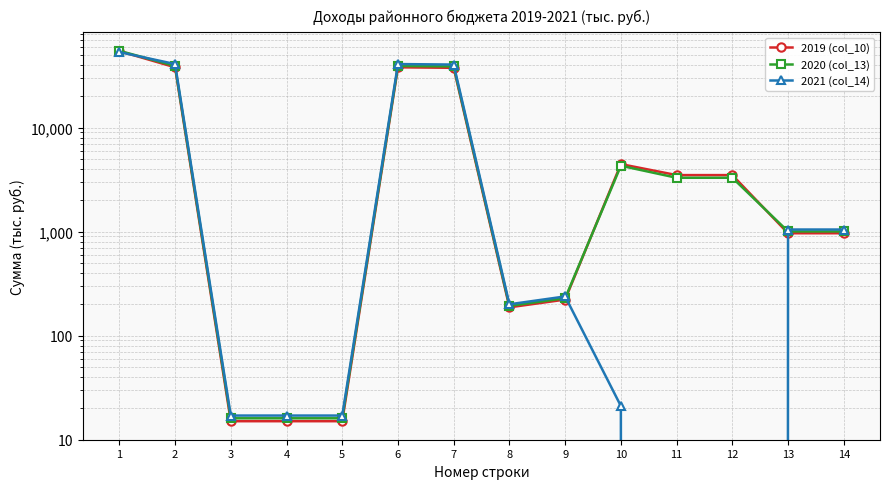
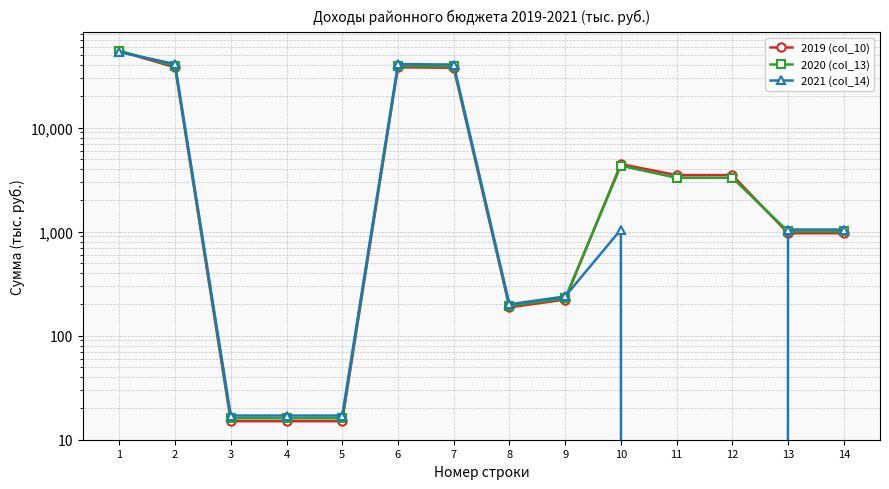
2021 (col_14), 10: 21 -> 1,000
